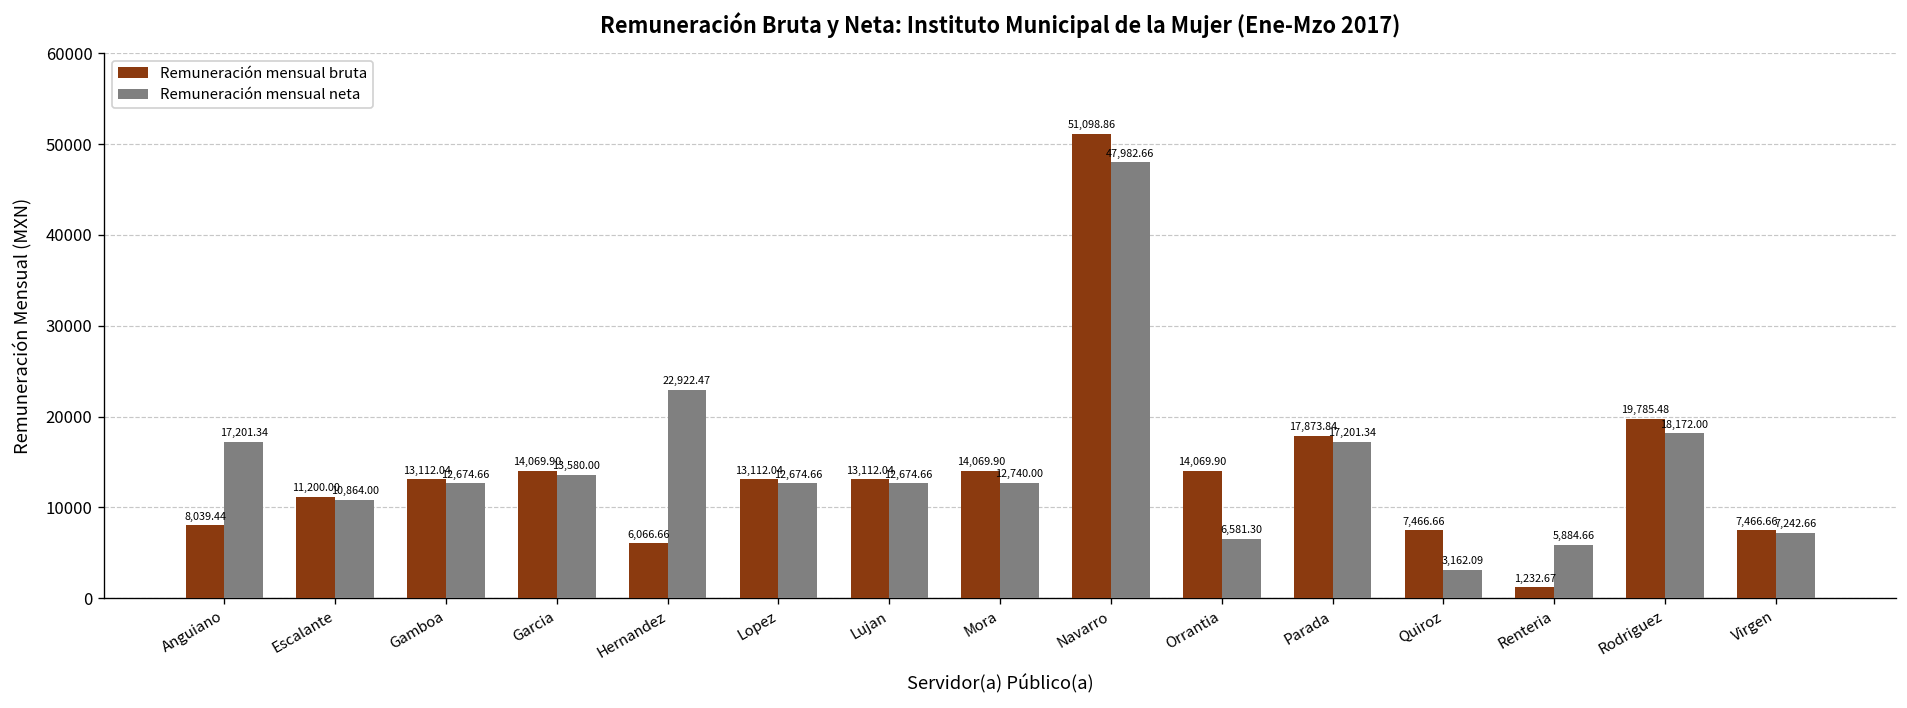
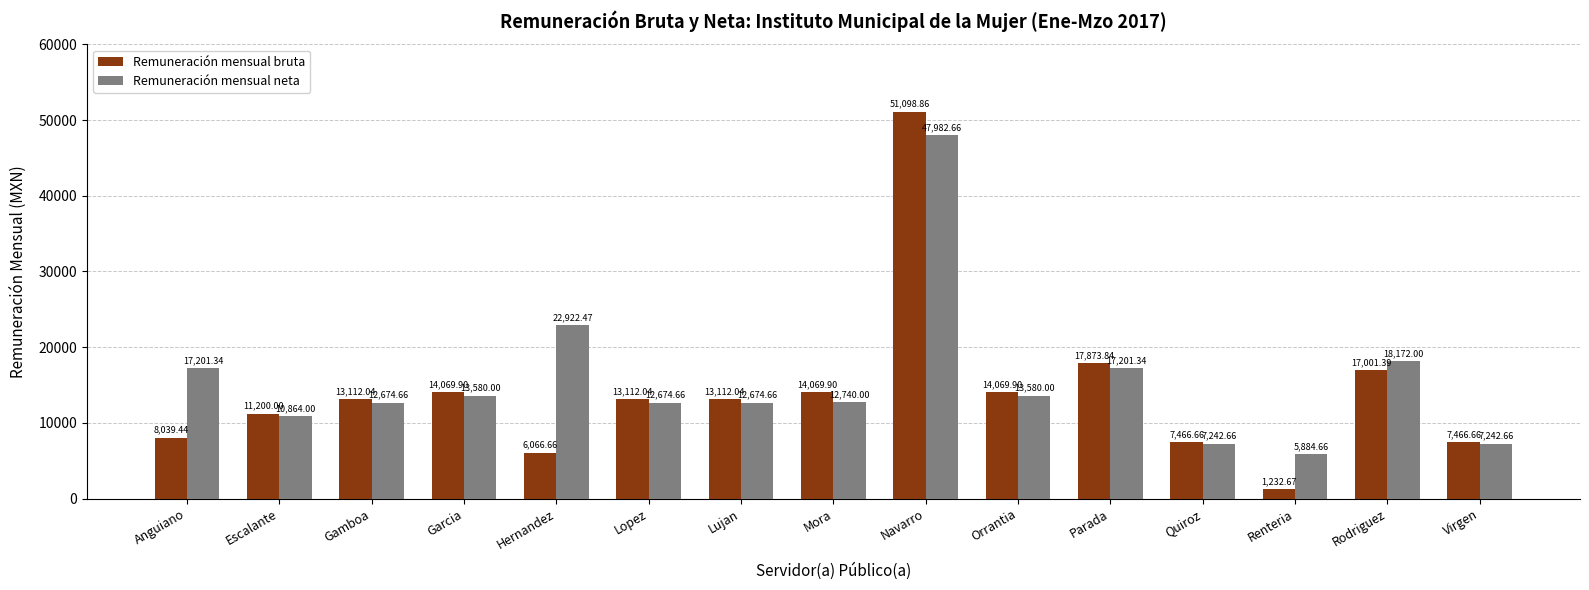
Remuneración mensual neta, Orrantia: 6,581.30 -> 13,580.00
Remuneración mensual neta, Quiroz: 3,162.09 -> 7,242.66
Remuneración mensual bruta, Rodriguez: 19,785.48 -> 17,001.39
